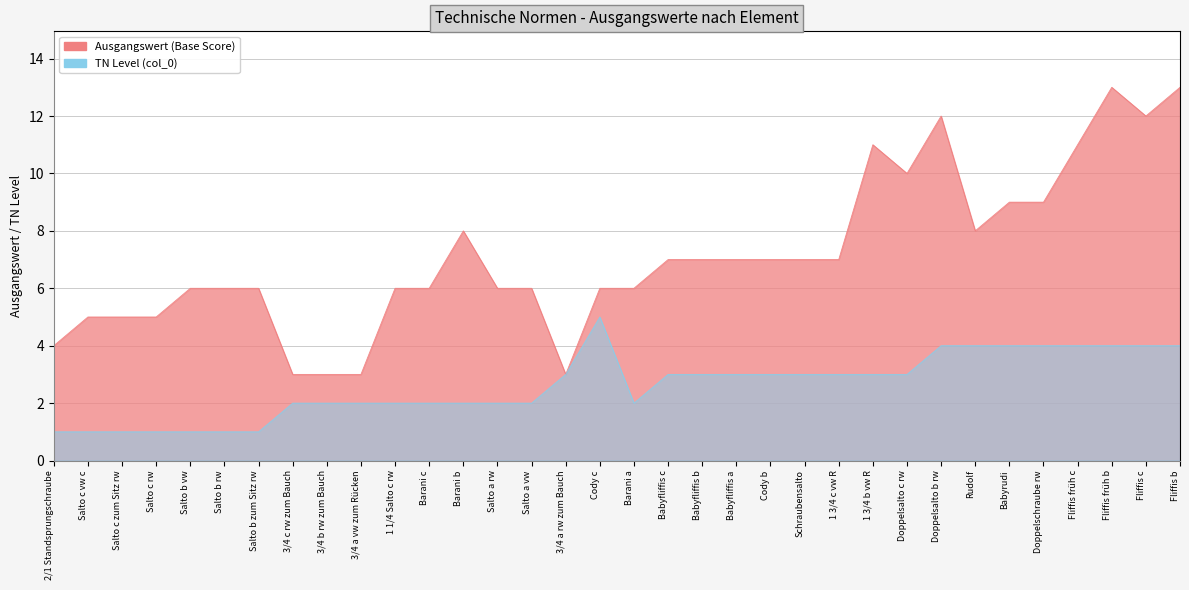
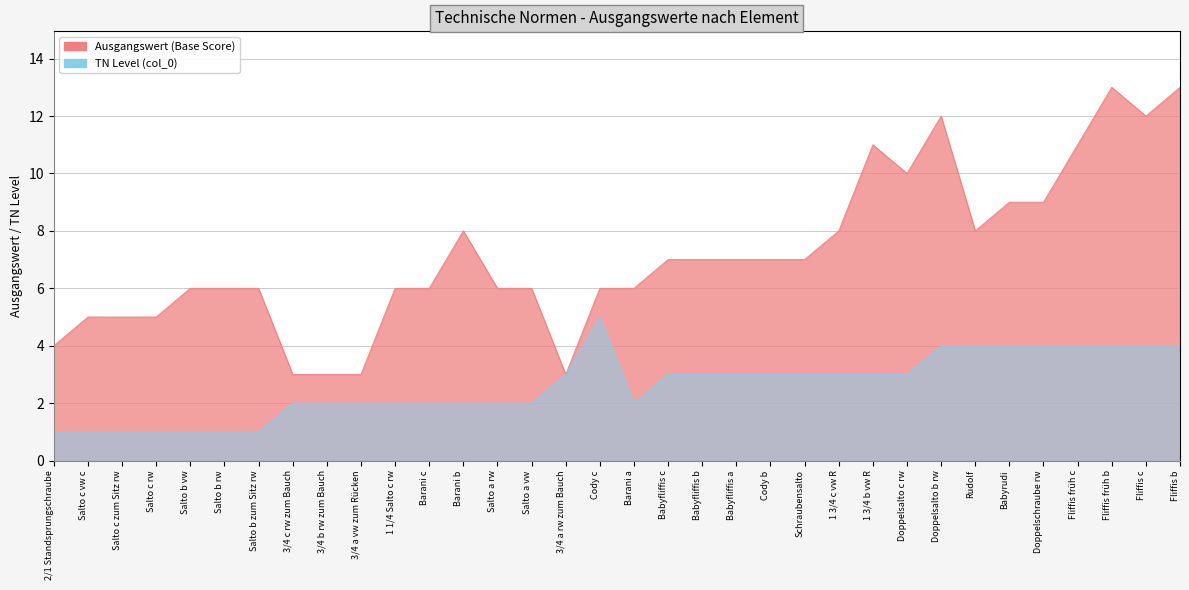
Ausgangswert (Base Score), 1 3/4 c vw R: 7 -> 8
